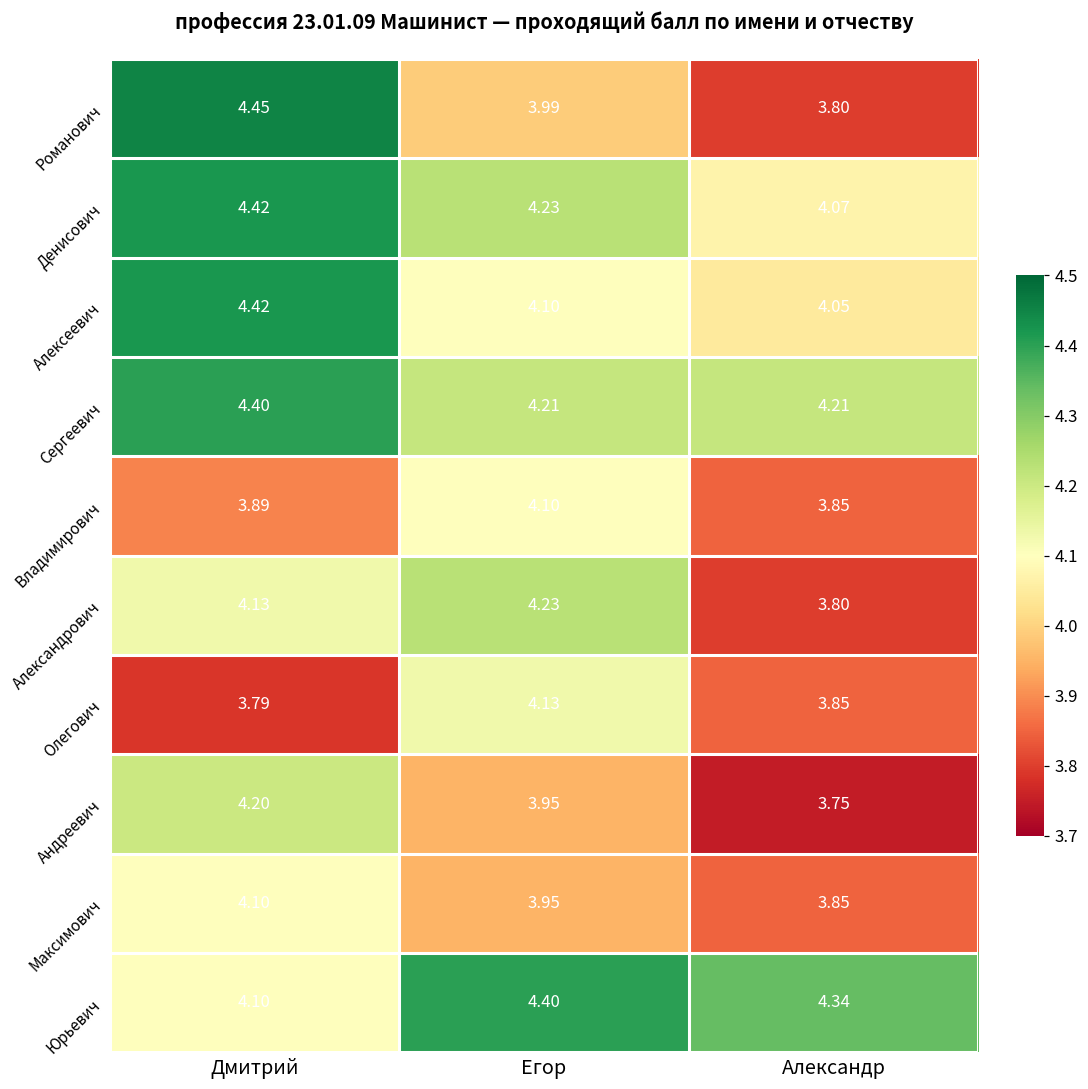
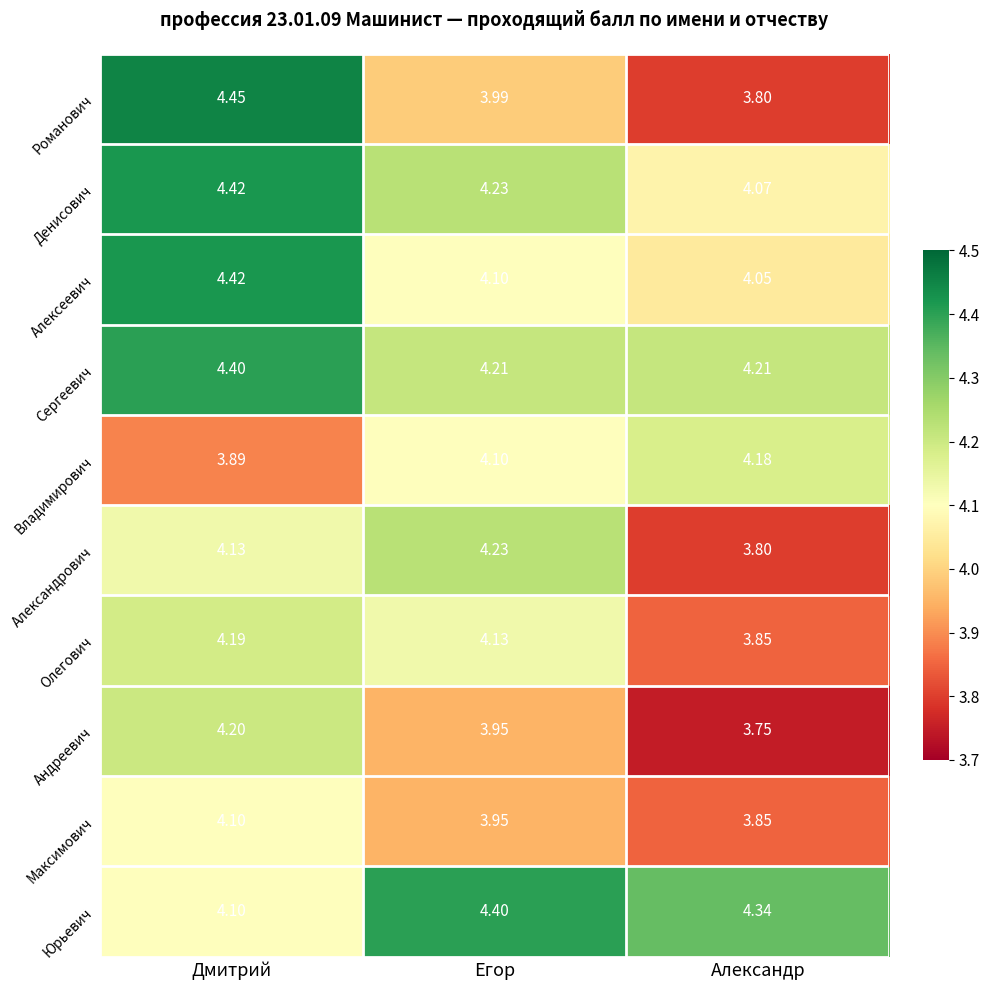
Владимирович, Александр: 3.85 -> 4.18
Олегович, Дмитрий: 3.79 -> 4.19
